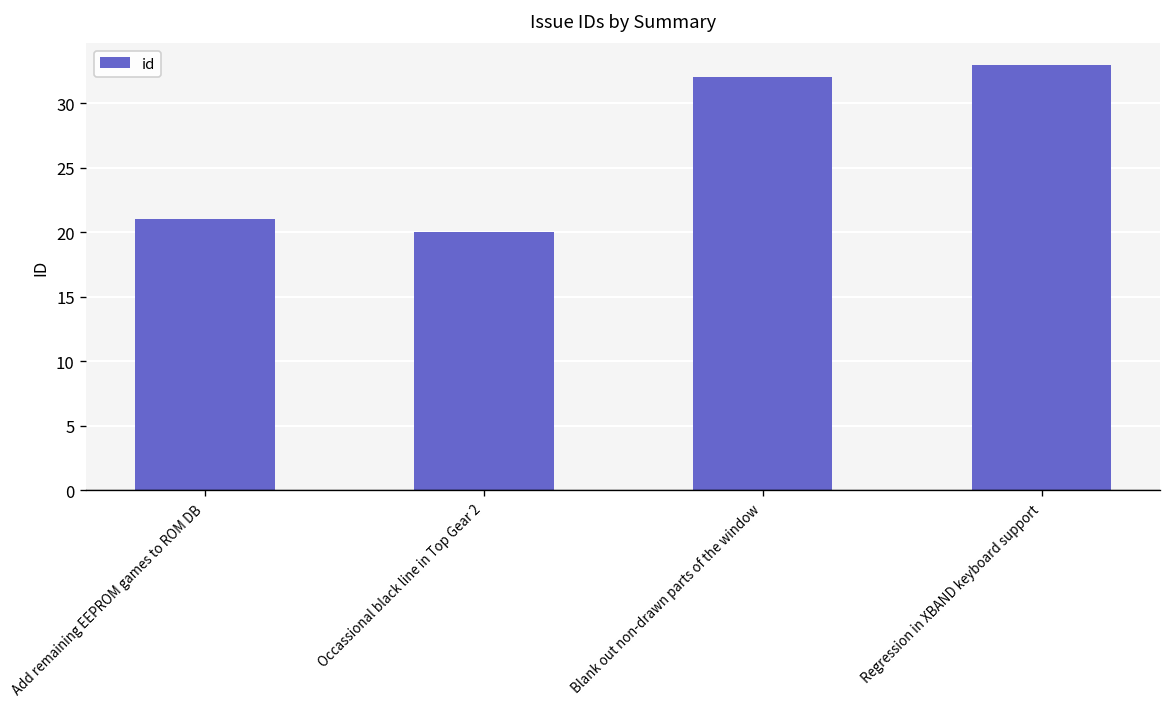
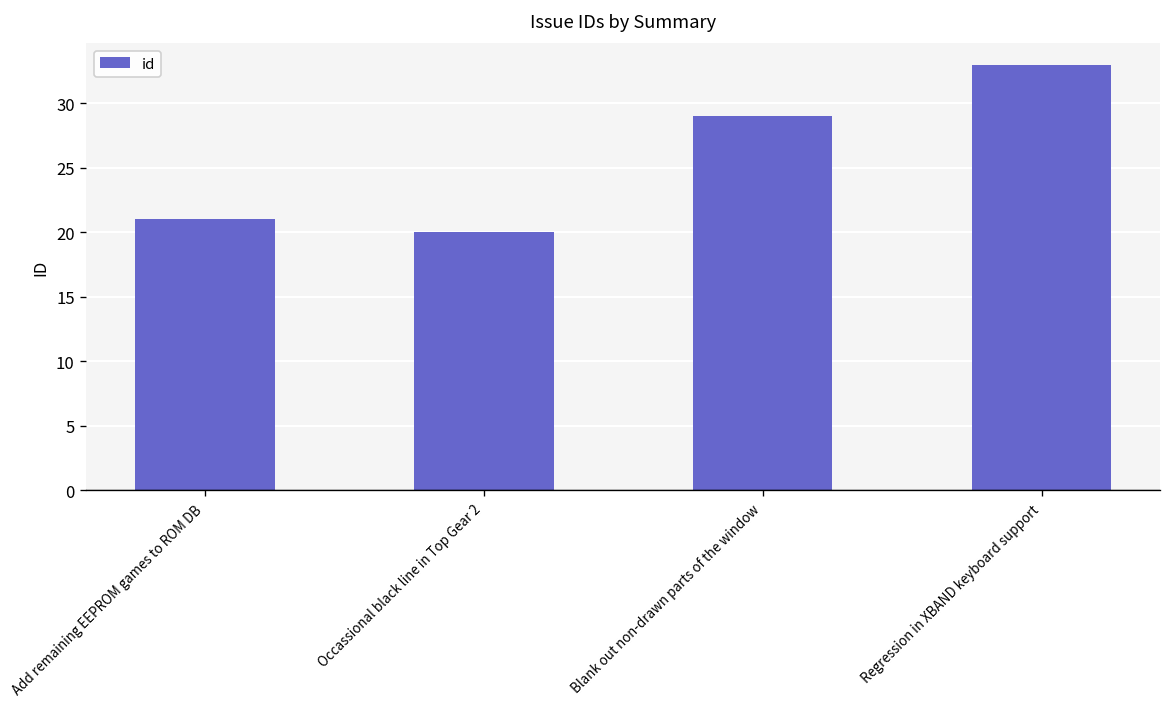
Blank out non-drawn parts of the window: 32 -> 29
